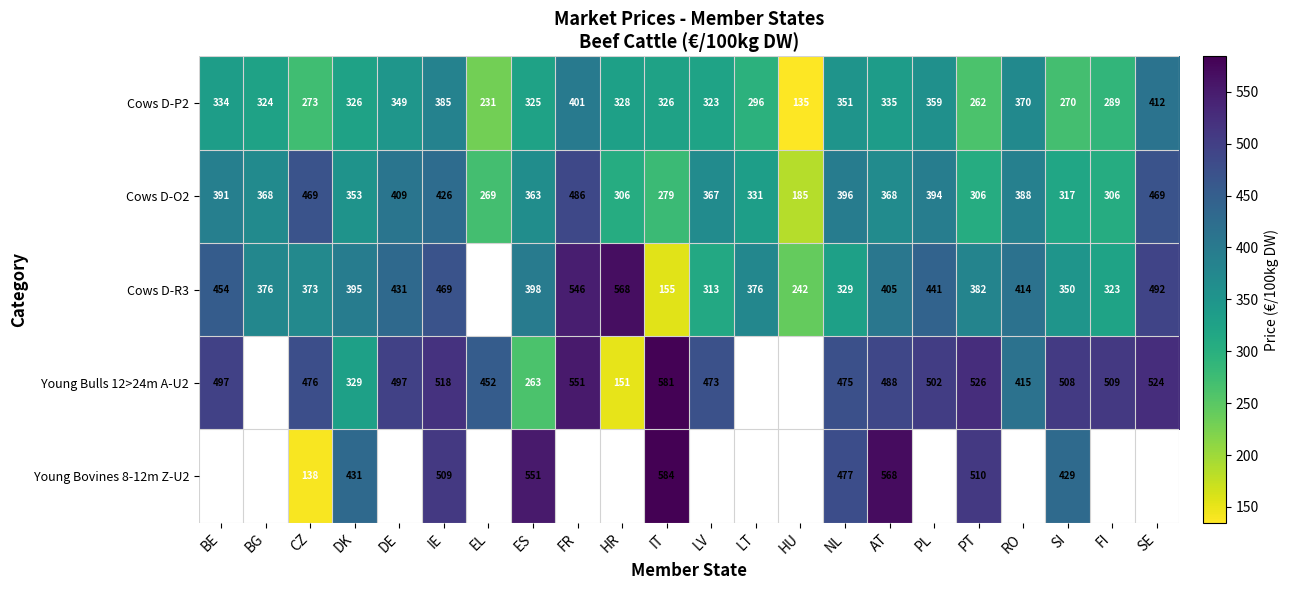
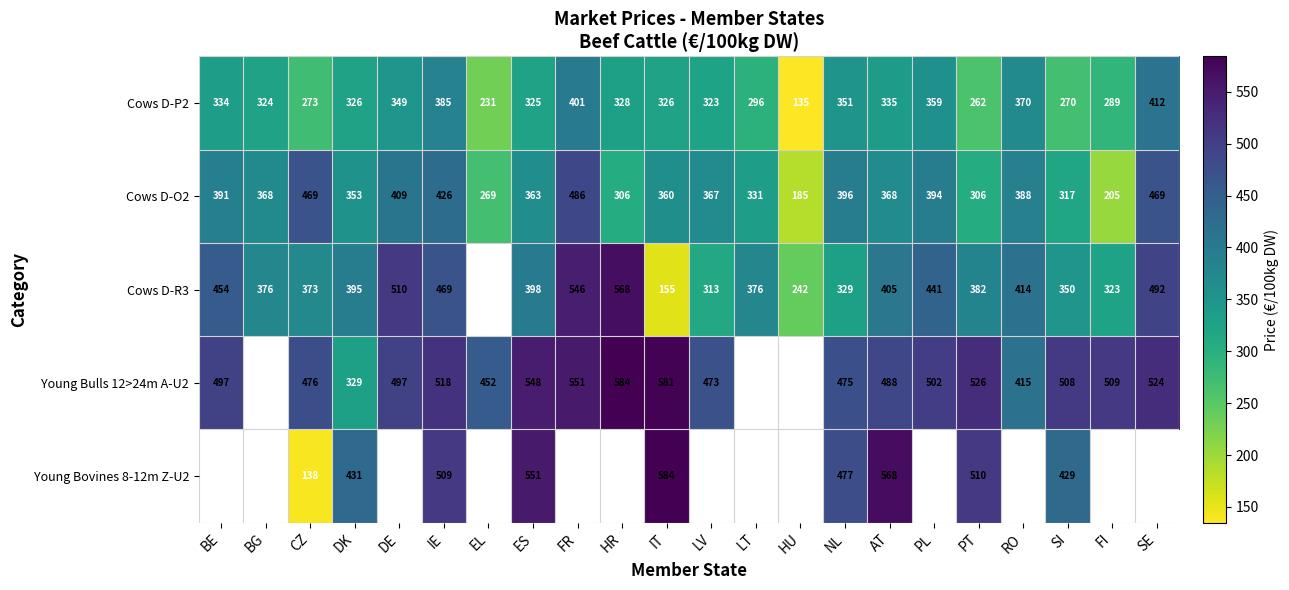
Cows D-O2, IT: 279 -> 360
Cows D-O2, FI: 306 -> 205
Cows D-R3, DE: 431 -> 510
Young Bulls 12>24m A-U2, ES: 263 -> 548
Young Bulls 12>24m A-U2, HR: 151 -> 584
